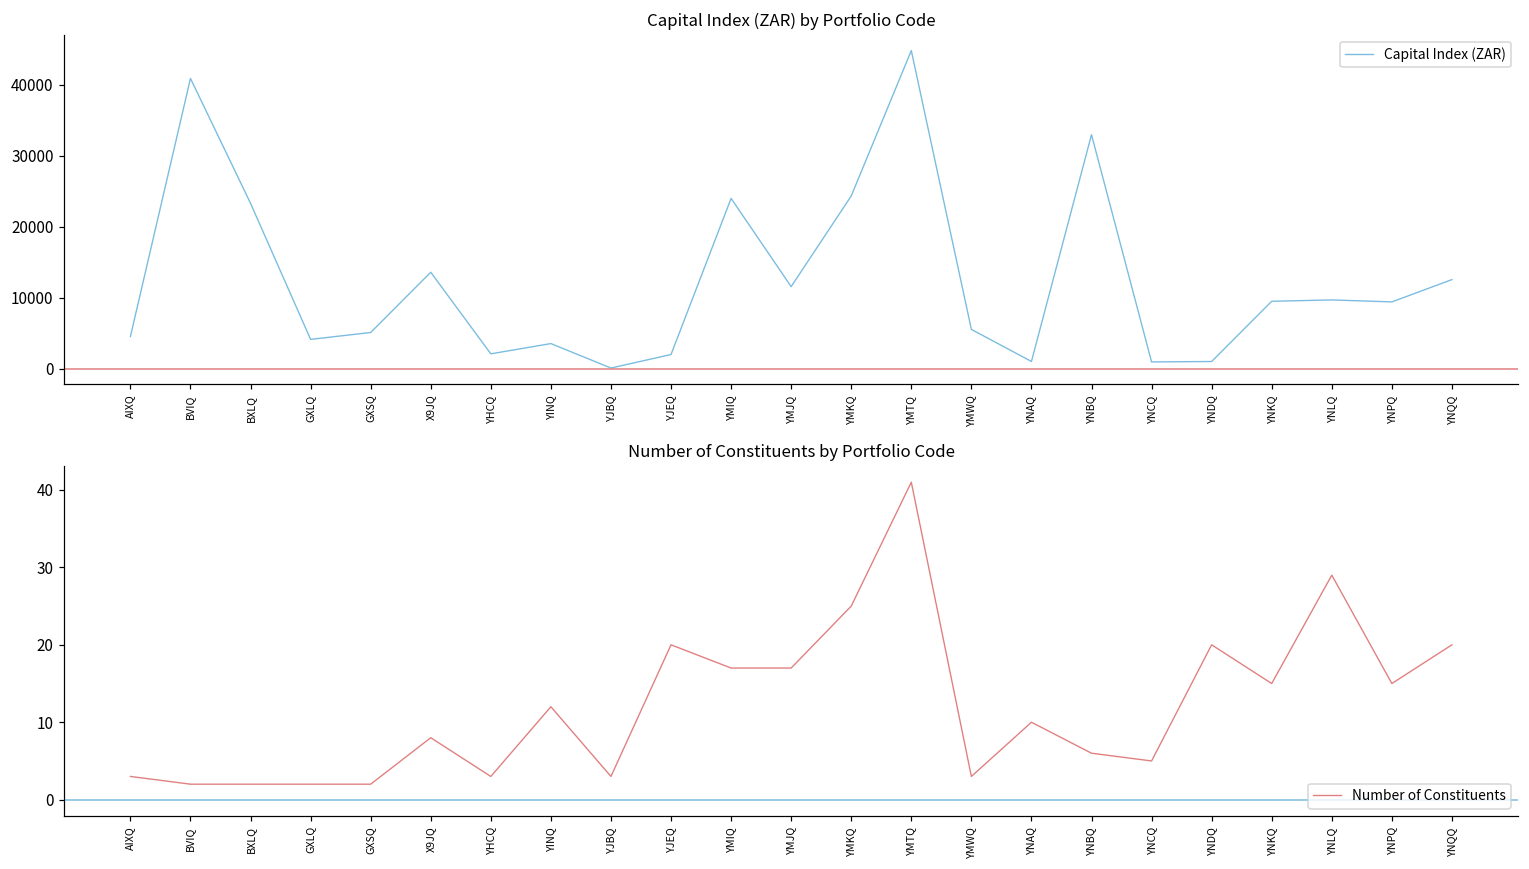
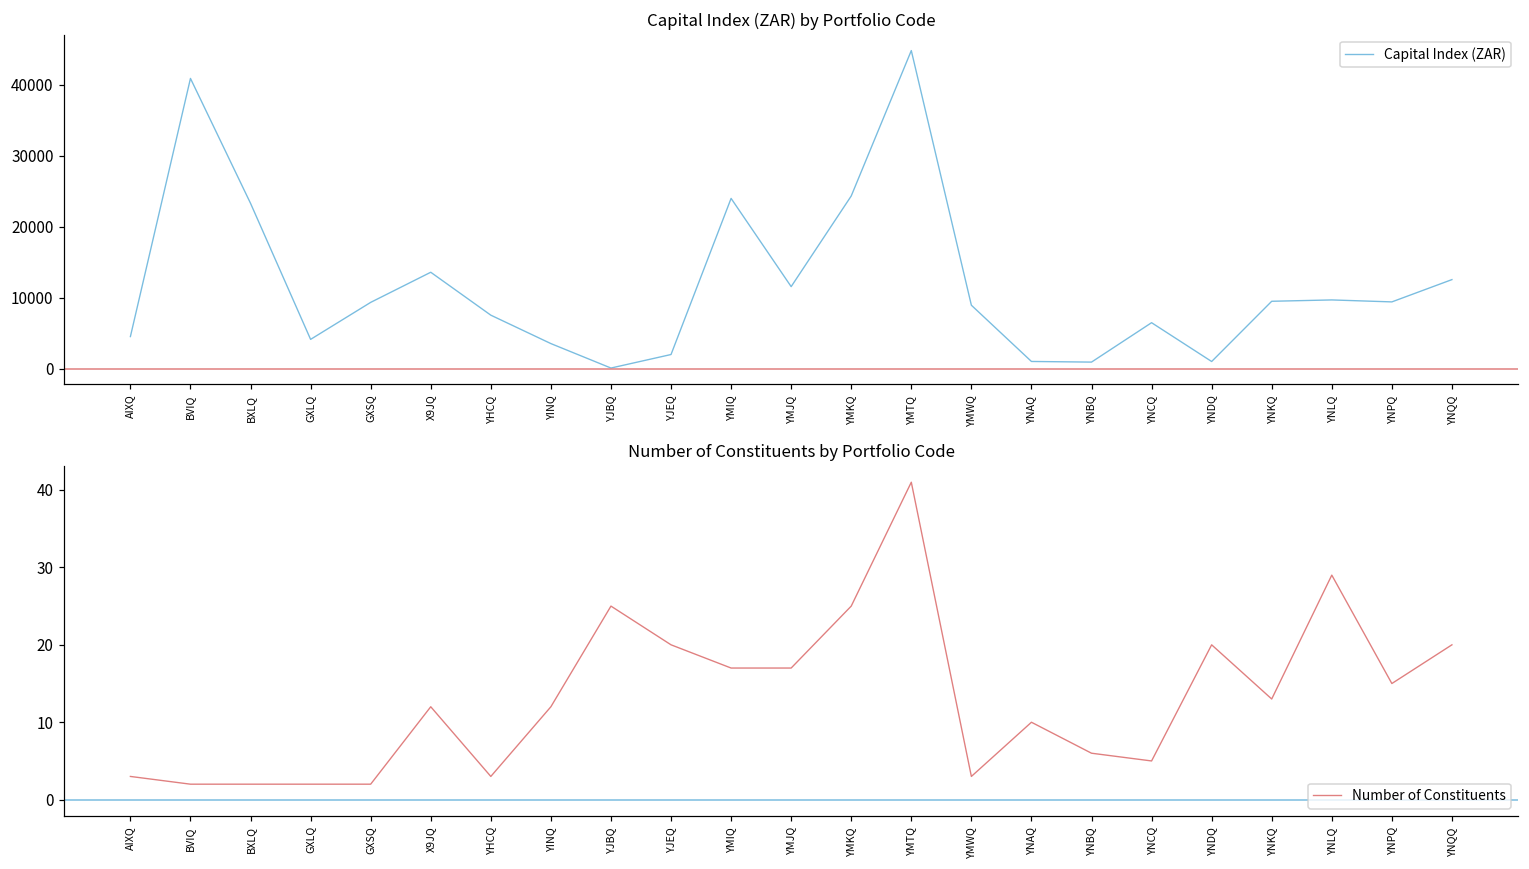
Capital Index (ZAR) by Portfolio Code, GXSQ: 5000 -> 9000
Capital Index (ZAR) by Portfolio Code, YHCQ: 2000 -> 8000
Capital Index (ZAR) by Portfolio Code, YMWQ: 6000 -> 9000
Capital Index (ZAR) by Portfolio Code, YNBQ: 33000 -> 1000
Capital Index (ZAR) by Portfolio Code, YNCQ: 1000 -> 6000
Number of Constituents by Portfolio Code, X9JQ: 8 -> 12
Number of Constituents by Portfolio Code, YJBQ: 3 -> 25
Number of Constituents by Portfolio Code, YNKQ: 15 -> 13
